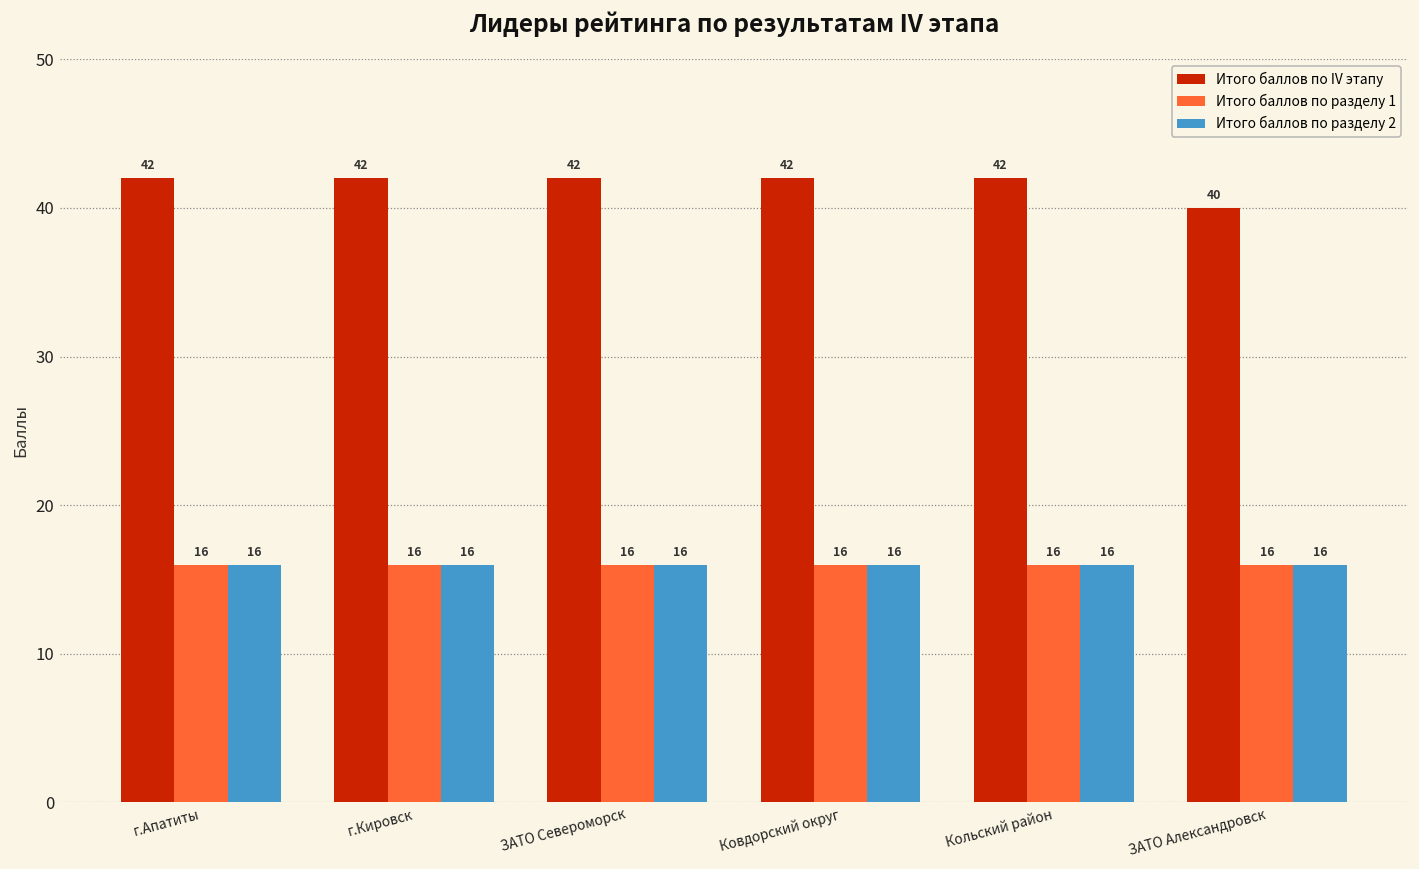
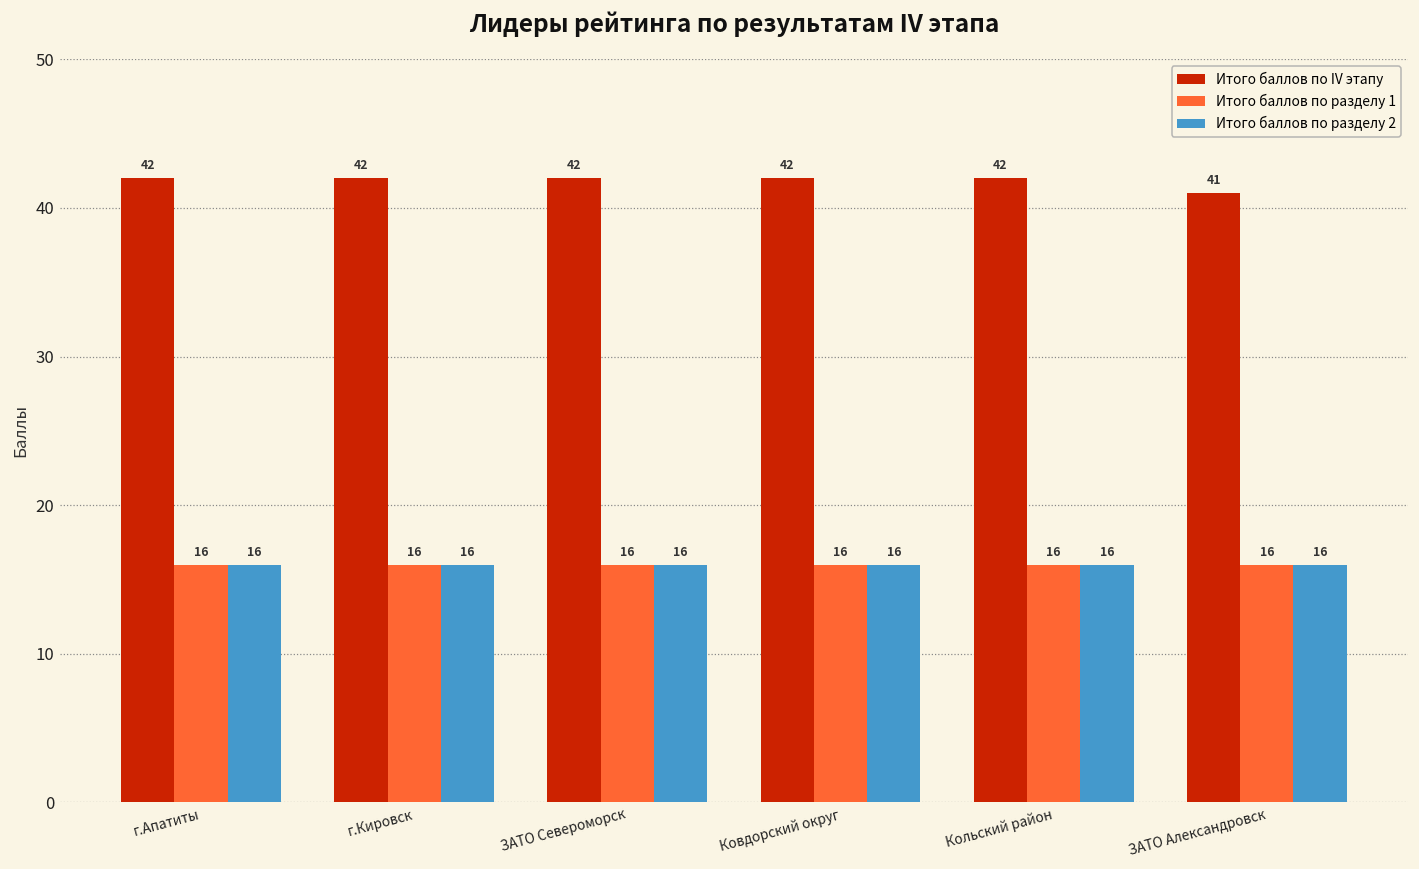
Итого баллов по IV этапу, ЗАТО Александровск: 40 -> 41
